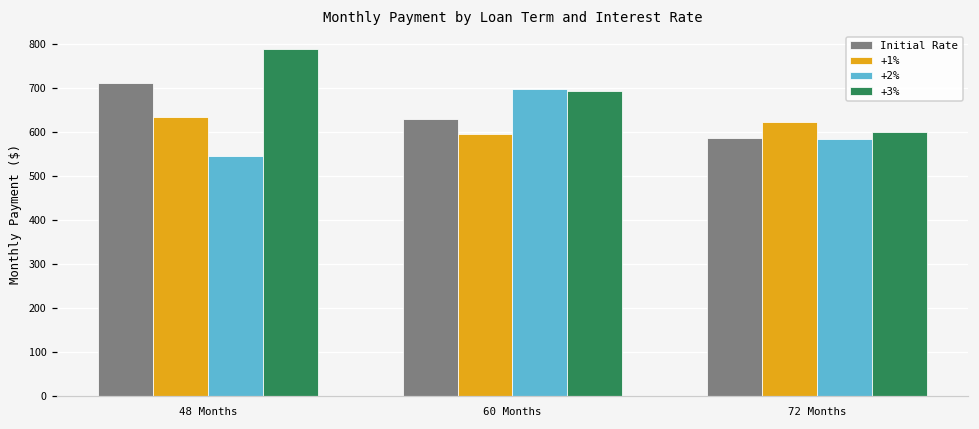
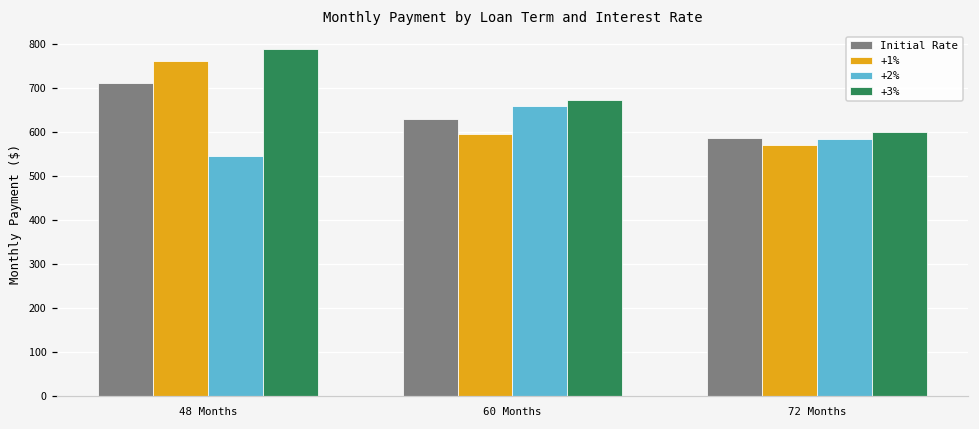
+1%, 48 Months: 630 -> 760
+2%, 60 Months: 700 -> 660
+3%, 60 Months: 690 -> 670
+1%, 72 Months: 620 -> 570
